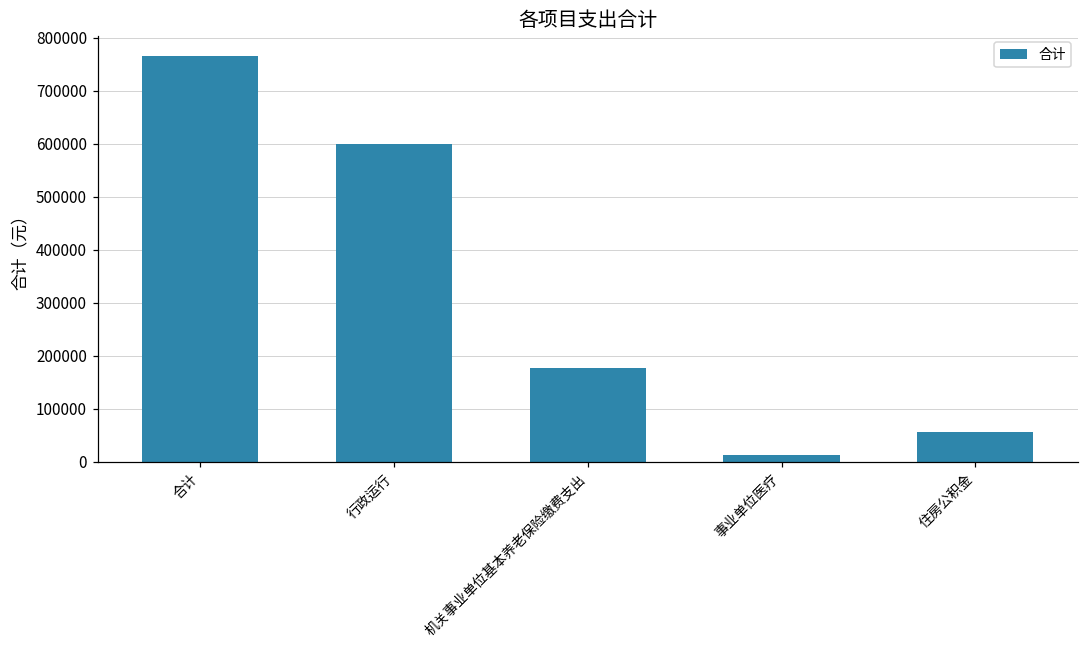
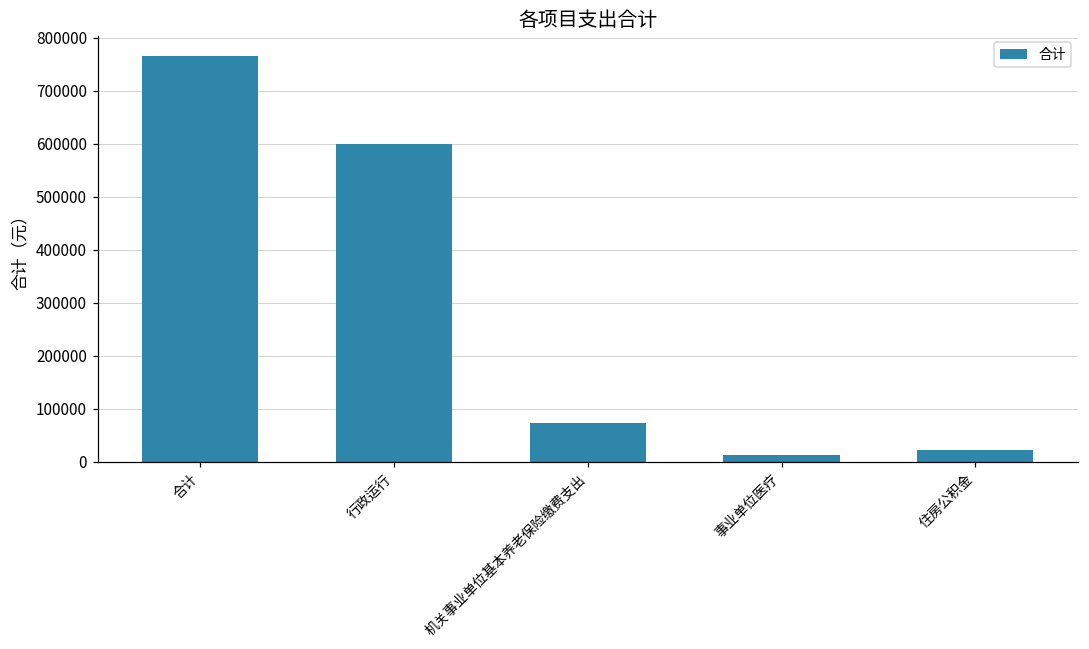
机关事业单位基本养老保险缴费支出: 180000 -> 70000
住房公积金: 60000 -> 20000
